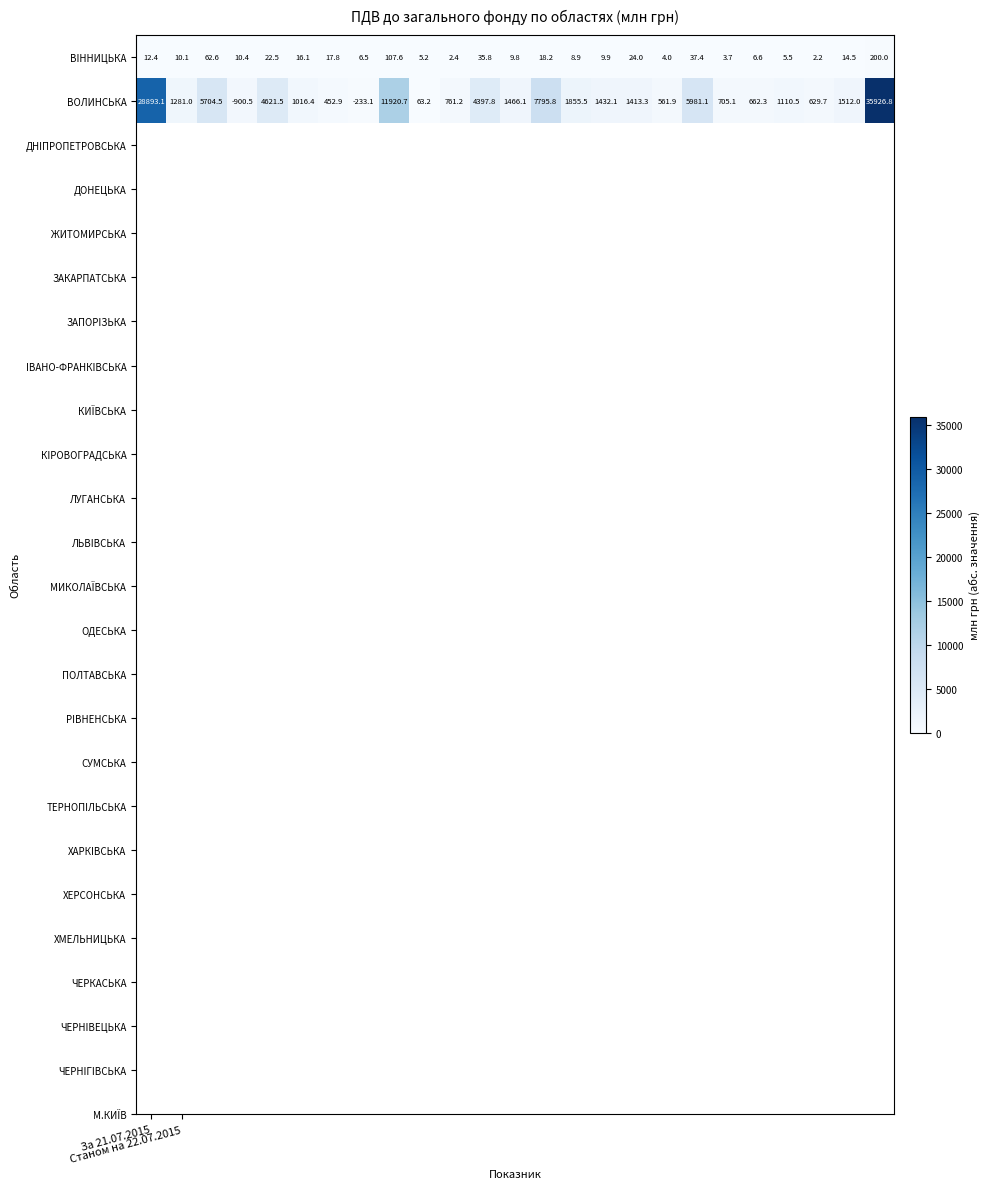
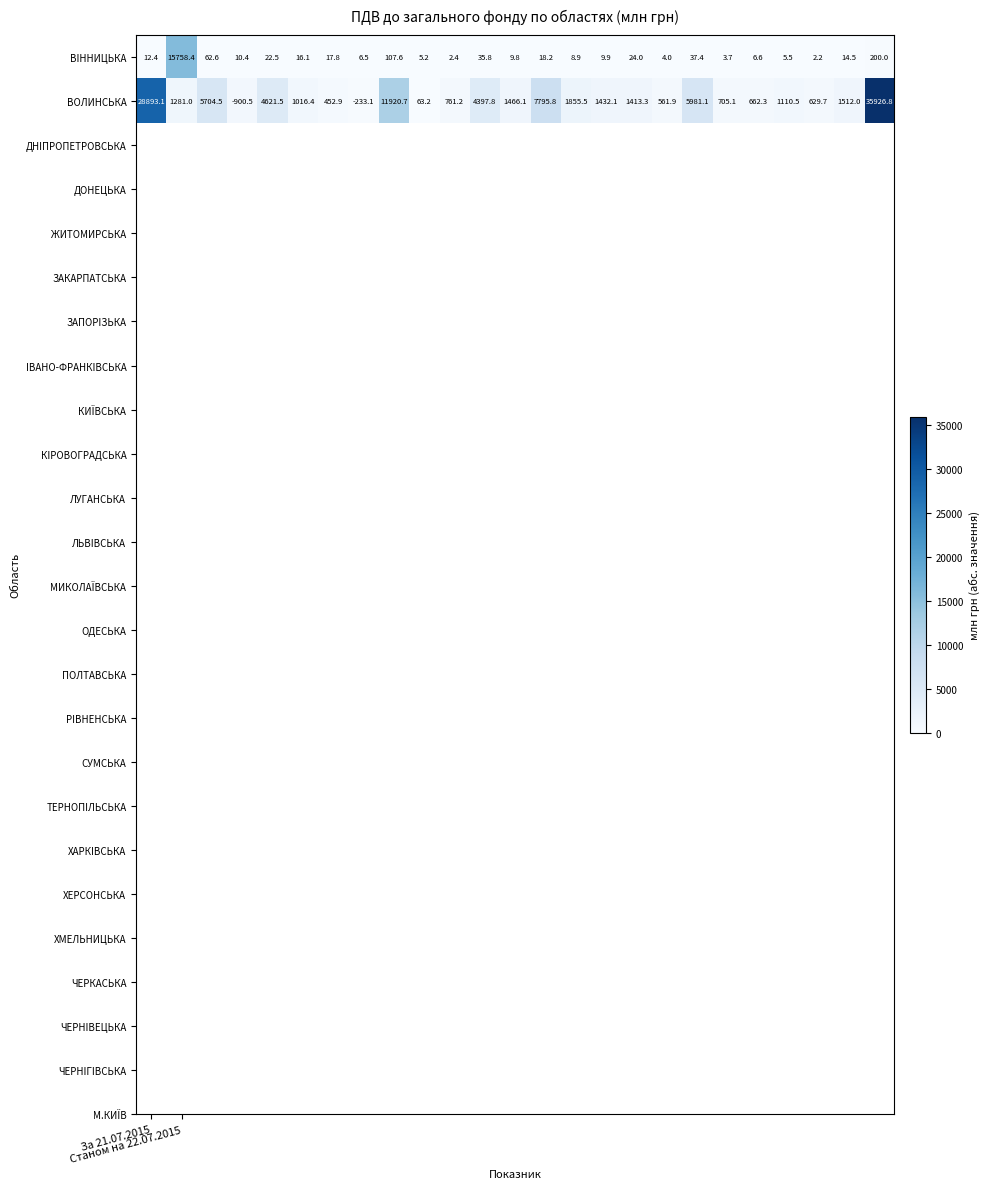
ВІННИЦЬКА, Станом на 22.07.2015: 10.1 -> 15758.4
